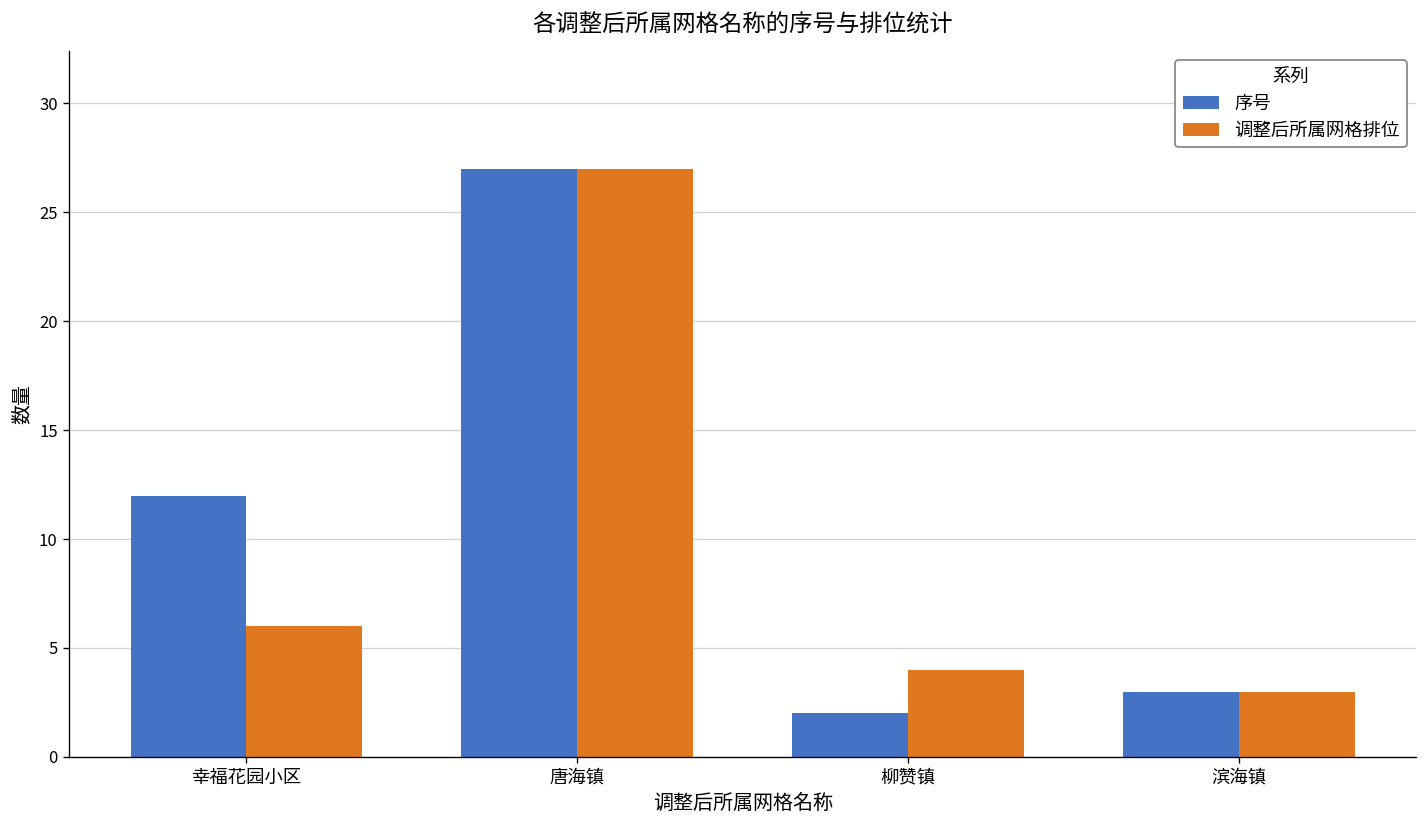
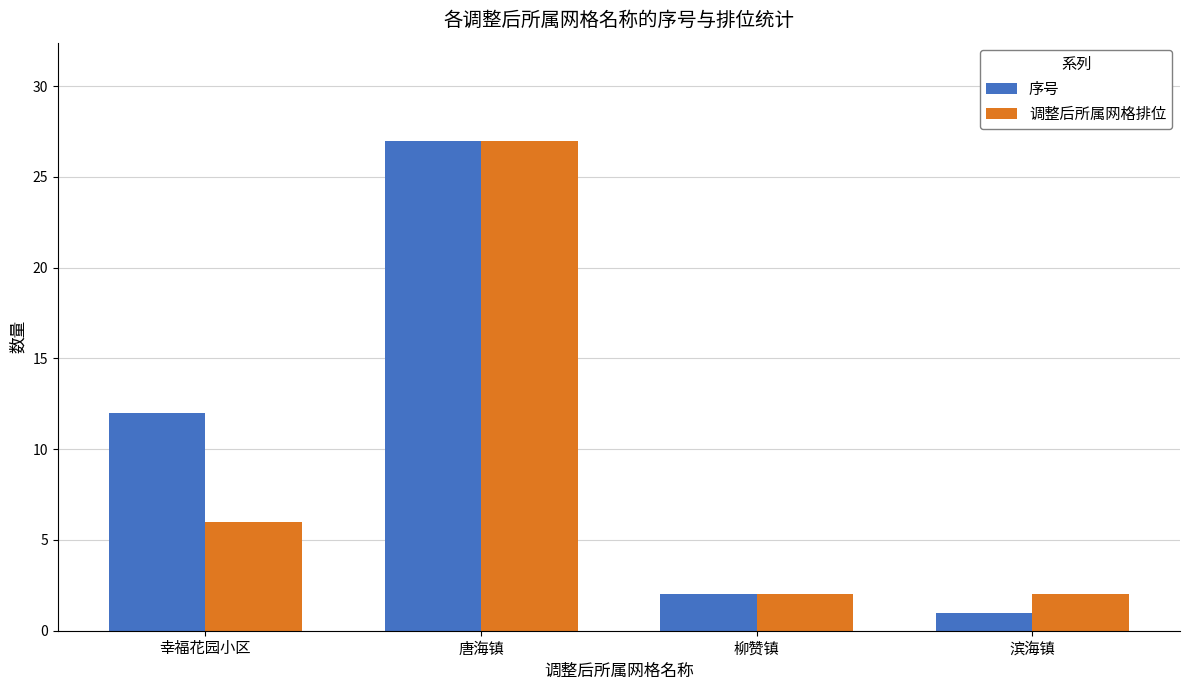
调整后所属网格排位, 柳赞镇: 4 -> 2
序号, 滨海镇: 3 -> 1
调整后所属网格排位, 滨海镇: 3 -> 2
